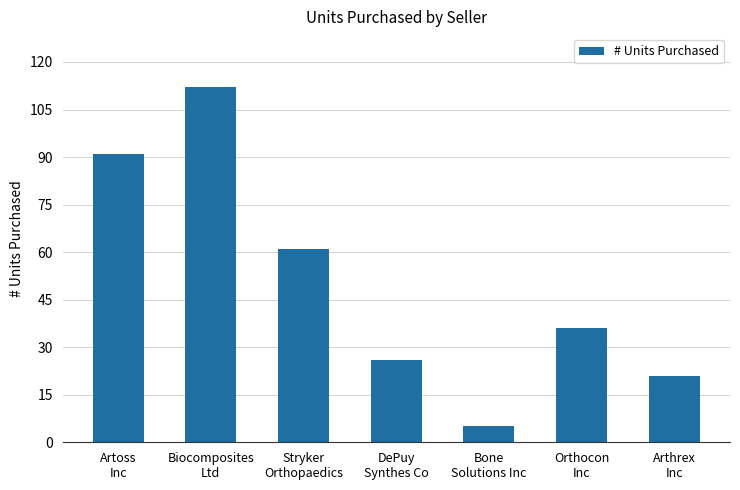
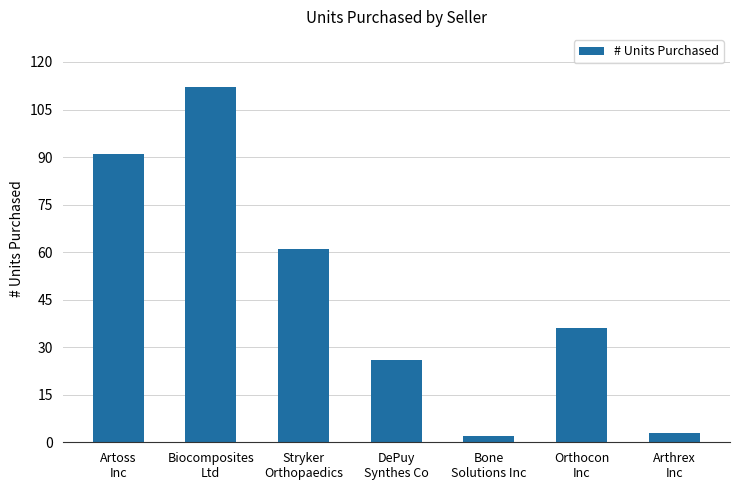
Bone Solutions Inc: 5 -> 2
Arthrex Inc: 21 -> 3
